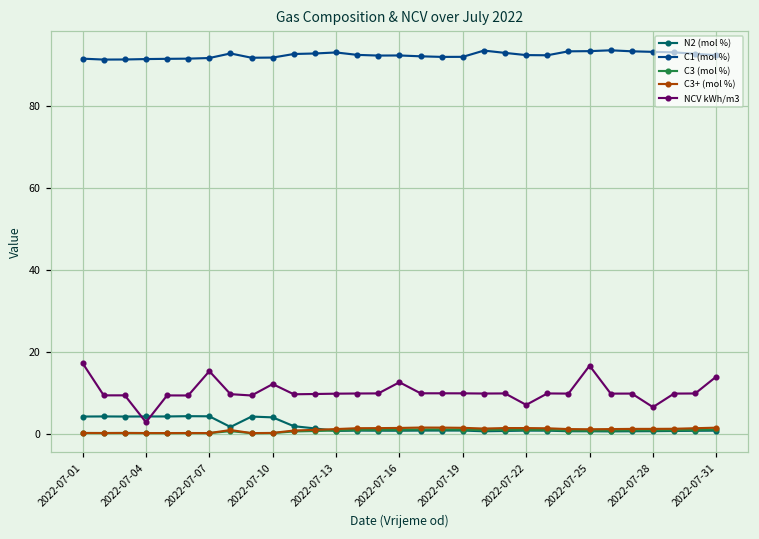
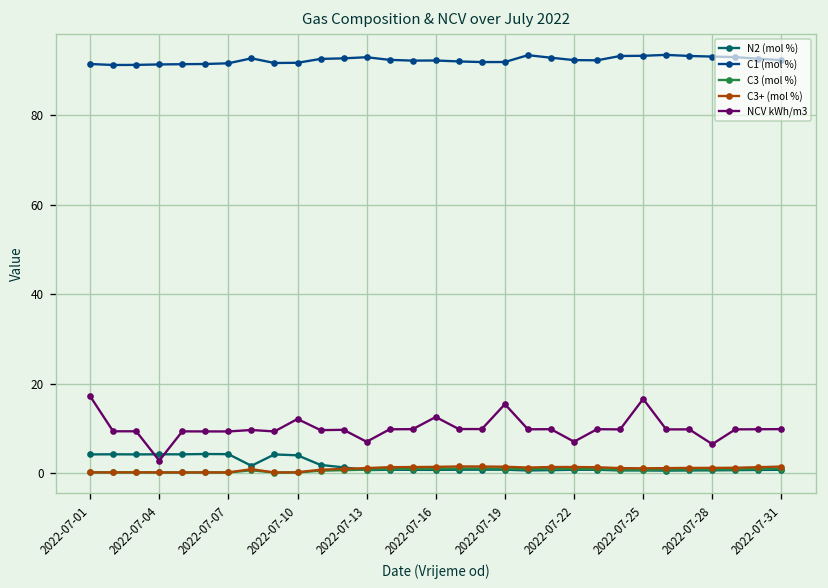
NCV kWh/m3, 2022-07-07: 15 -> 9
NCV kWh/m3, 2022-07-13: 10 -> 7
NCV kWh/m3, 2022-07-19: 10 -> 15
NCV kWh/m3, 2022-07-31: 14 -> 10
